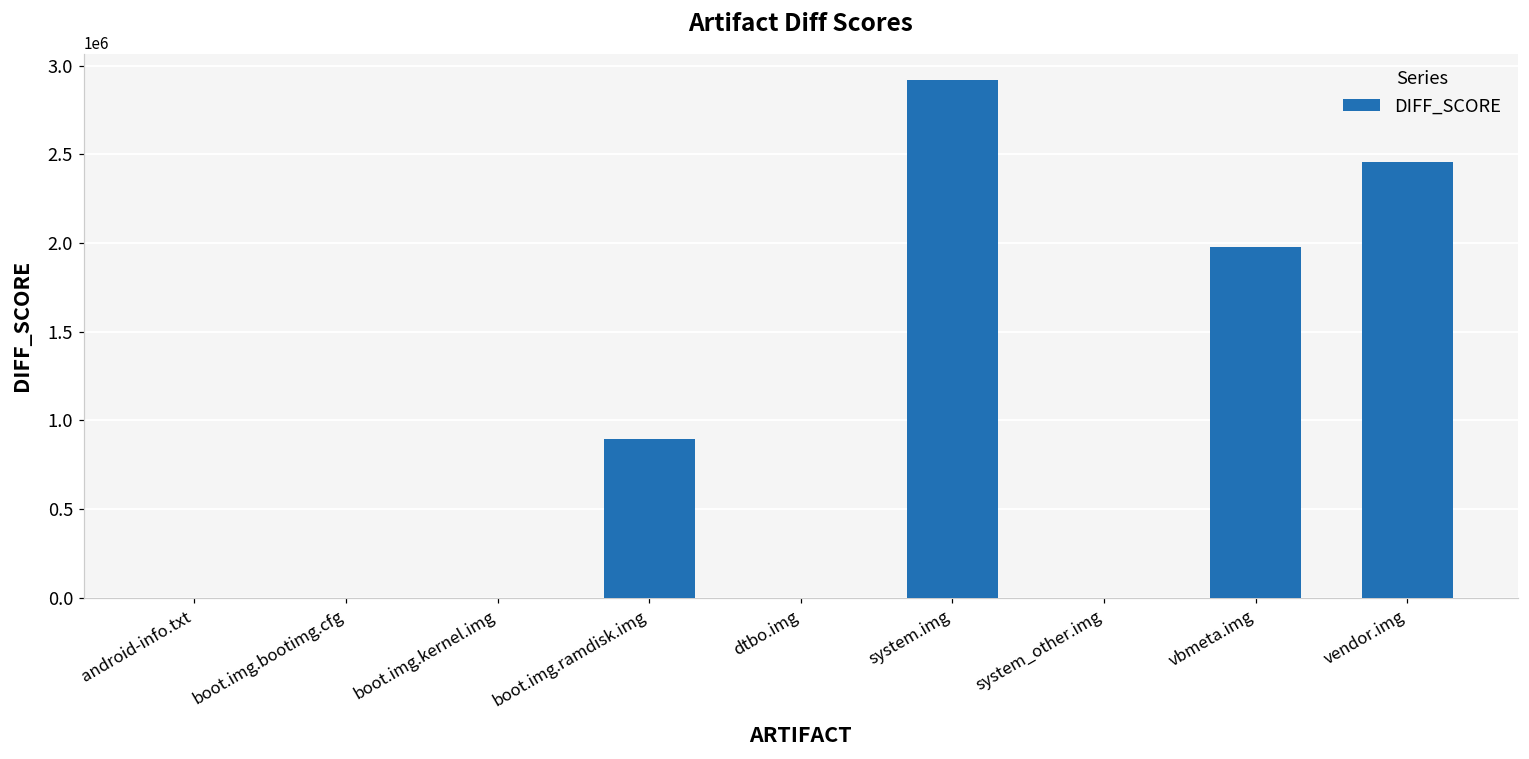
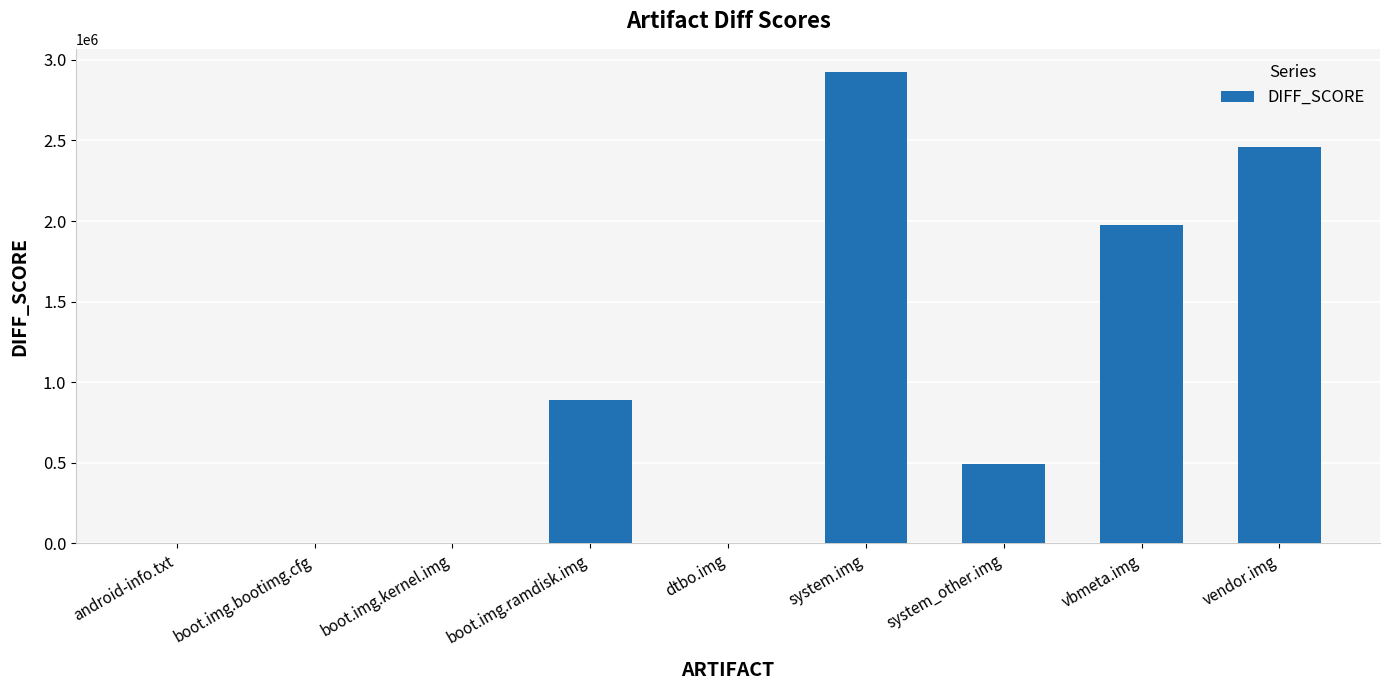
system_other.img: 0 -> 500000
